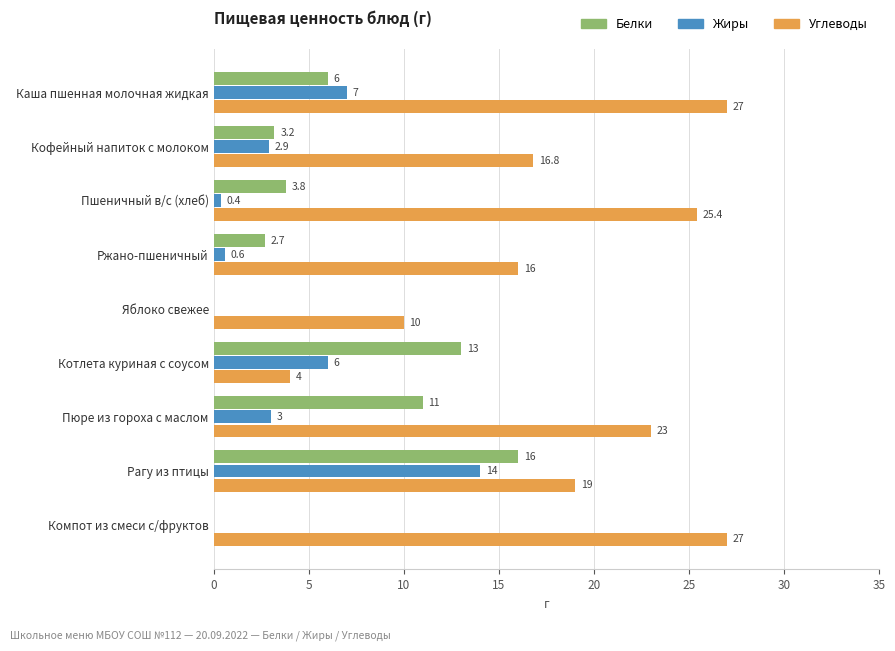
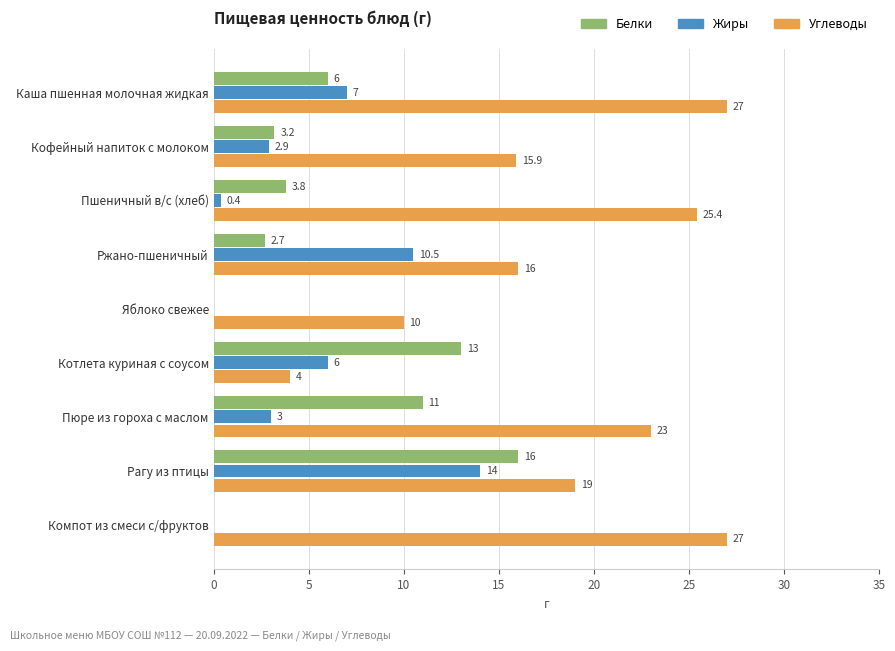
Углеводы, Кофейный напиток с молоком: 16.8 -> 15.9
Жиры, Ржано-пшеничный: 0.6 -> 10.5
